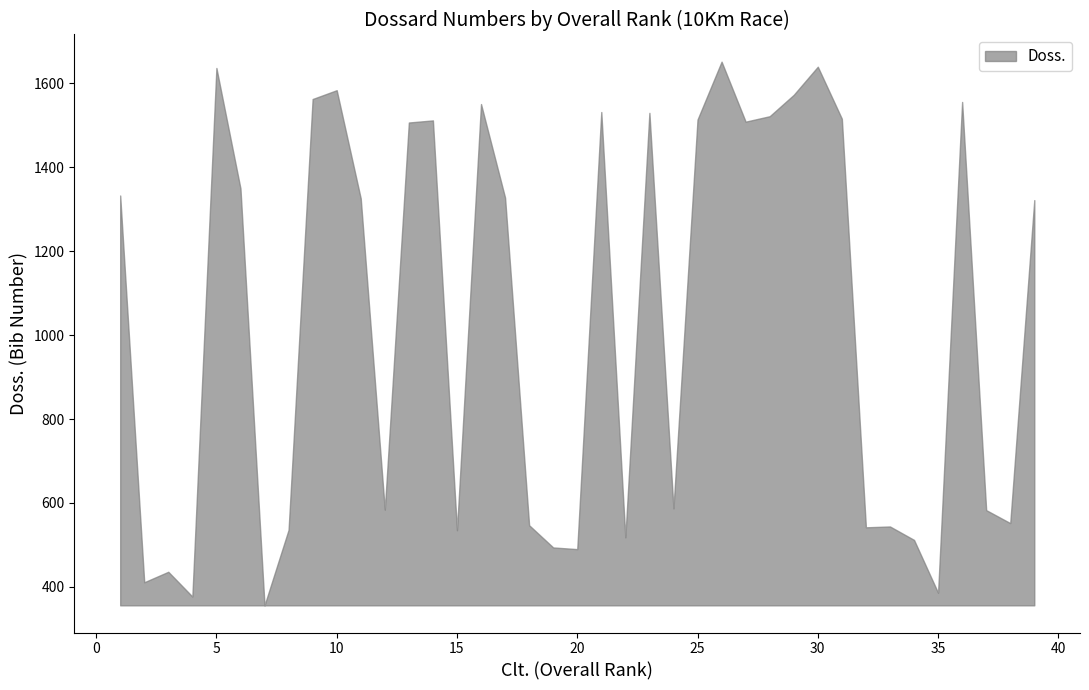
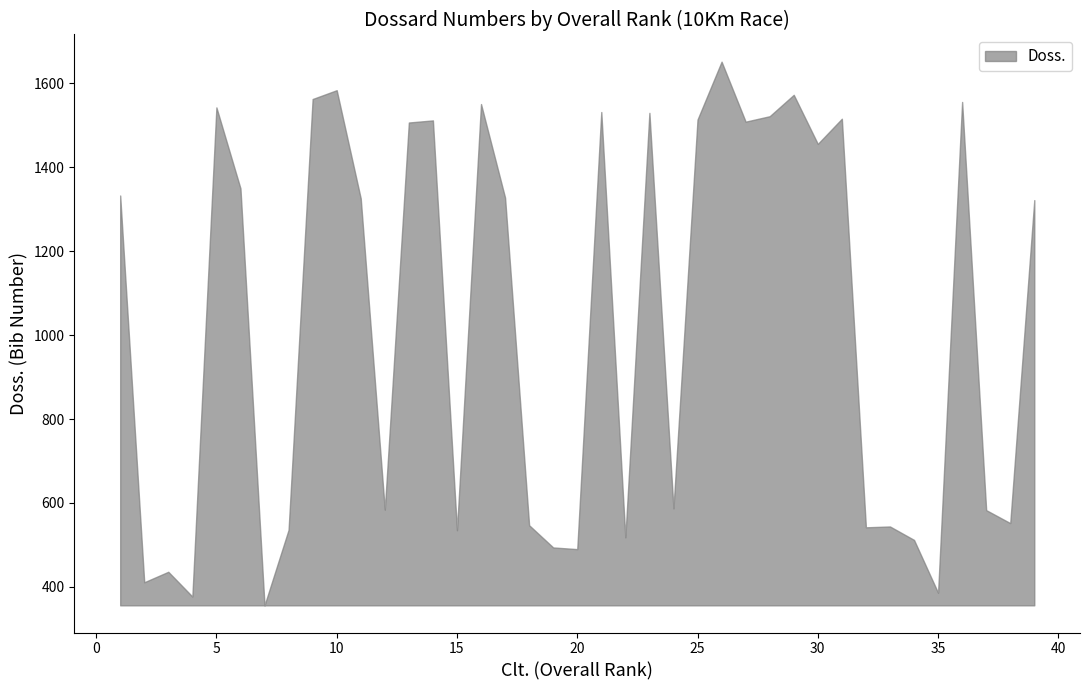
5: 1640 -> 1540
30: 1640 -> 1460
